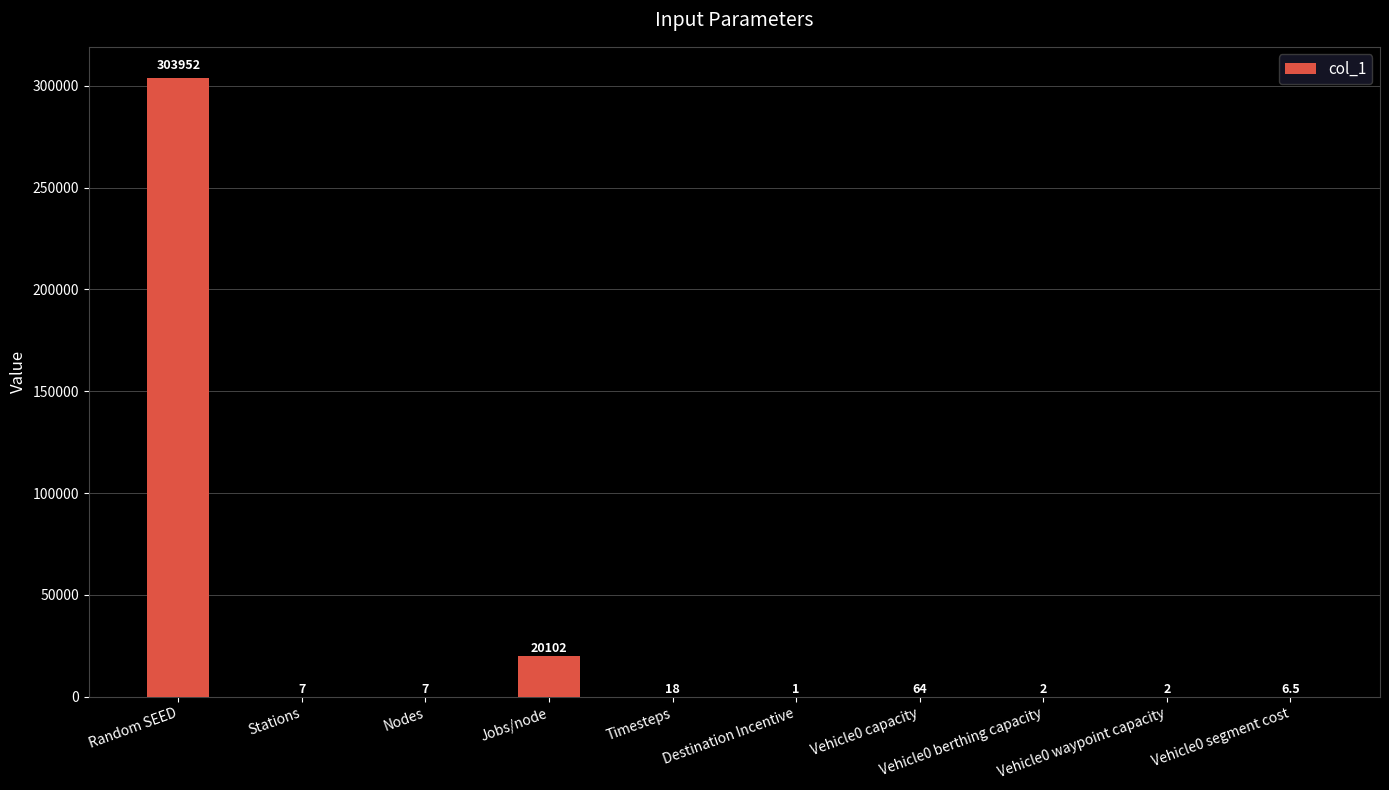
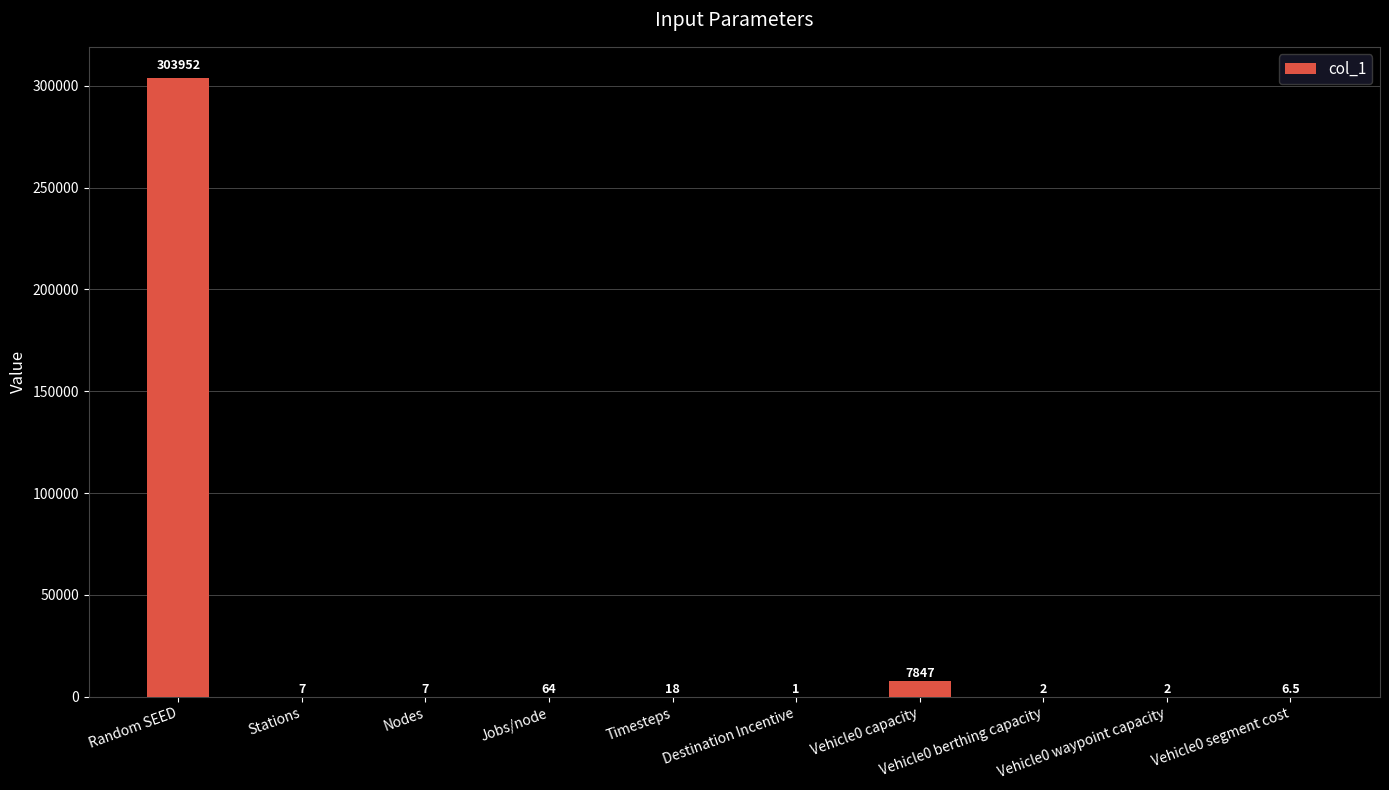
Jobs/node: 20102 -> 64
Vehicle0 capacity: 64 -> 7847
